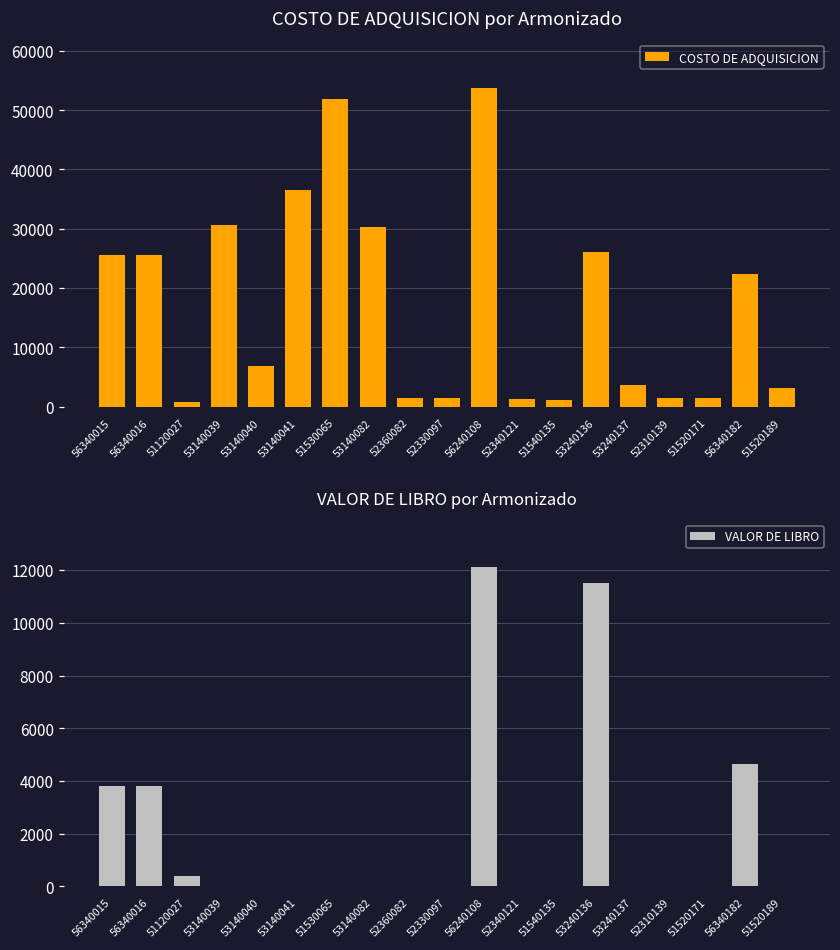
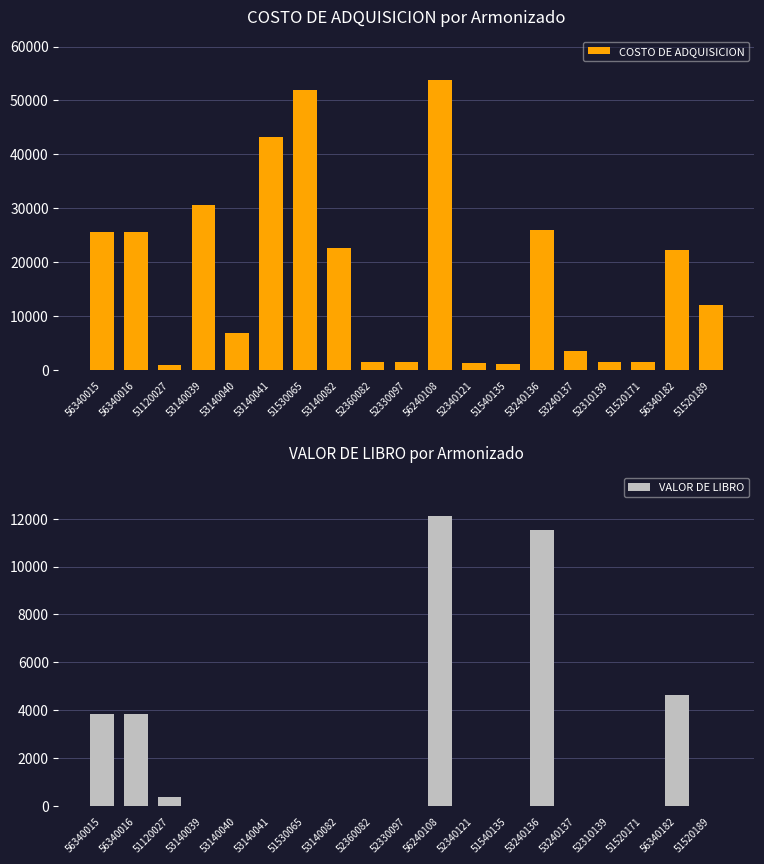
COSTO DE ADQUISICION por Armonizado, 53140041: 36000 -> 43000
COSTO DE ADQUISICION por Armonizado, 53140082: 30000 -> 23000
COSTO DE ADQUISICION por Armonizado, 51520189: 3000 -> 12000
